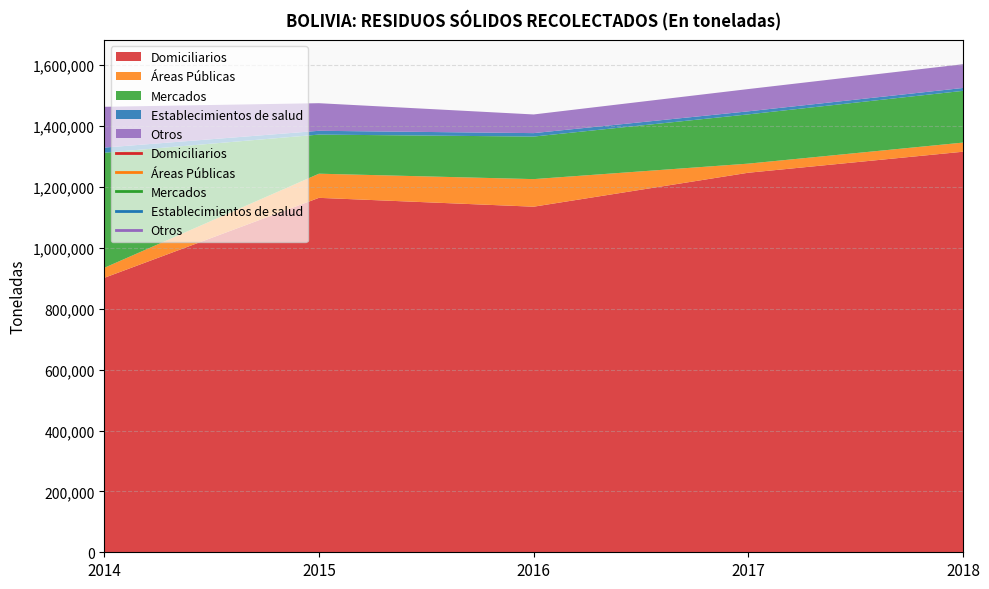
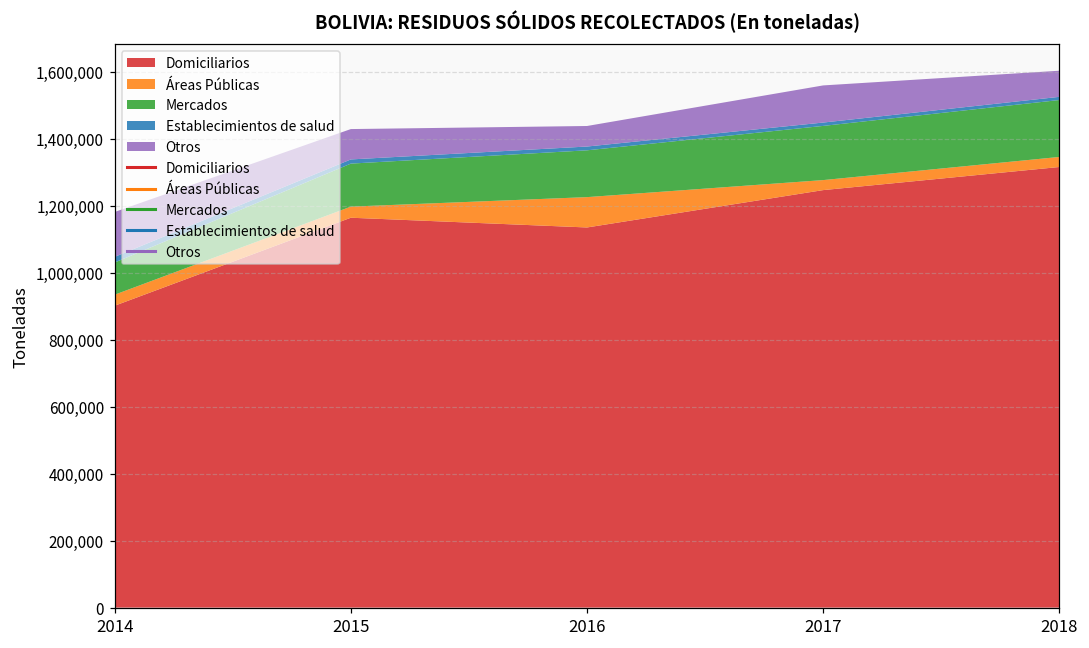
Mercados, 2014: 380,000 -> 100,000
Áreas Públicas, 2015: 80,000 -> 30,000
Otros, 2017: 70,000 -> 110,000
